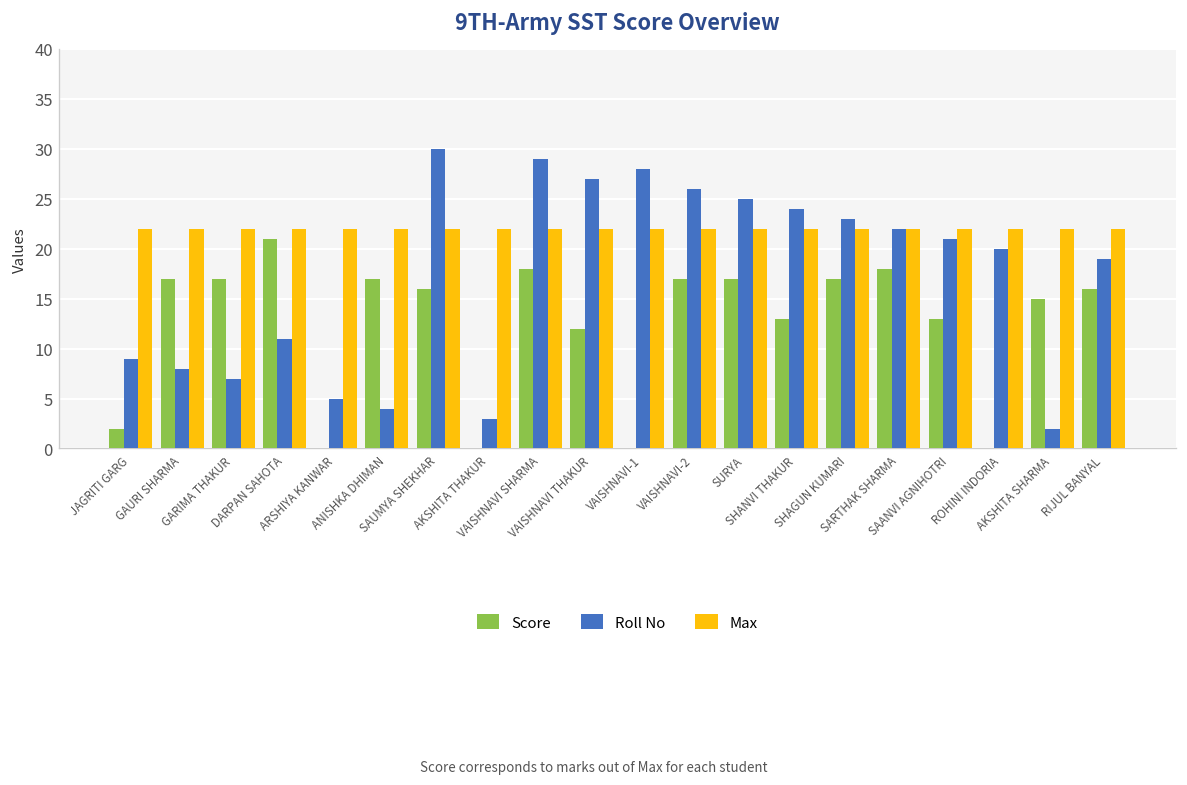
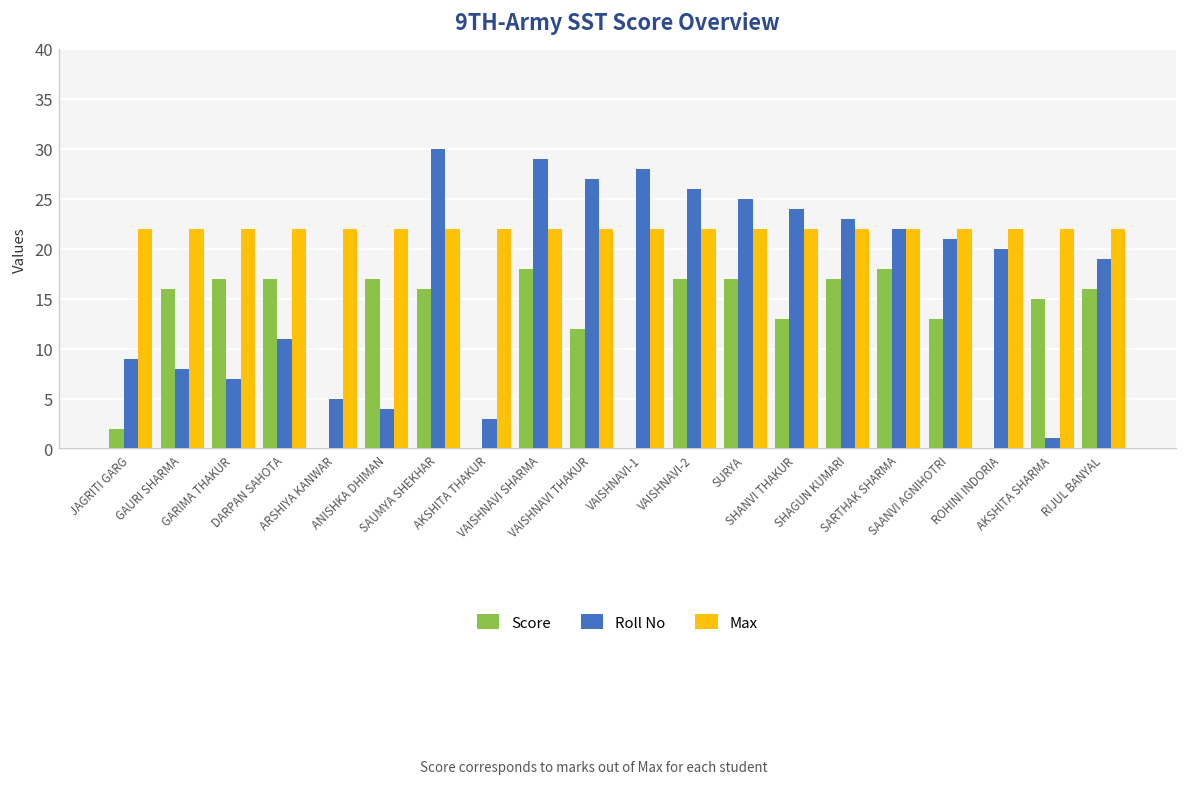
Score, GAURI SHARMA: 17 -> 16
Score, DARPAN SAHOTA: 21 -> 17
Roll No, AKSHITA SHARMA: 2 -> 1
